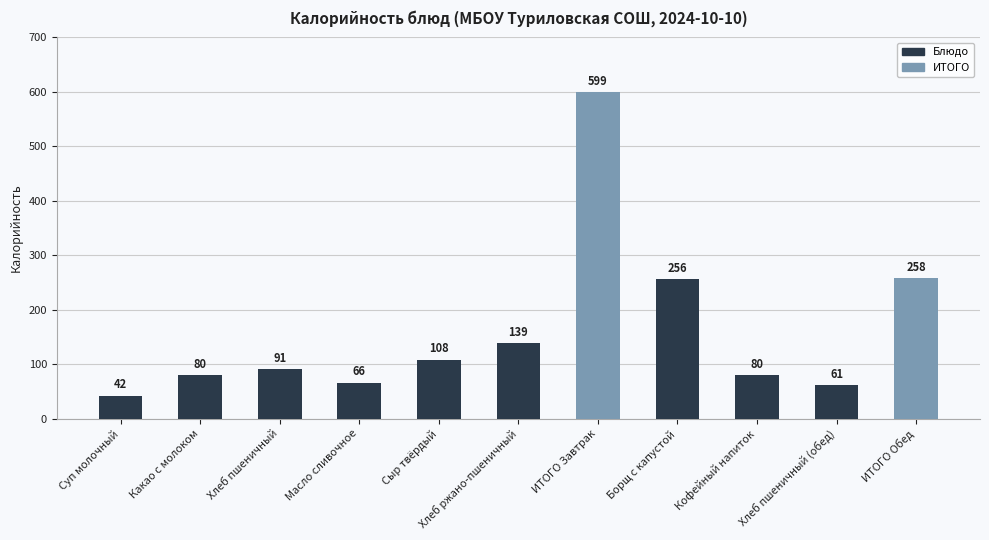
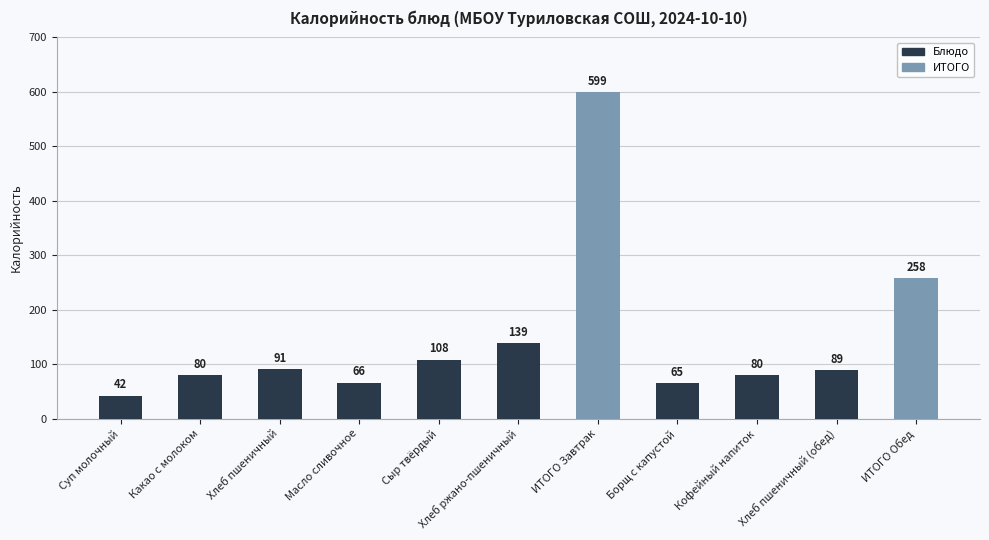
Борщ с капустой: 256 -> 65
Хлеб пшеничный (обед): 61 -> 89
